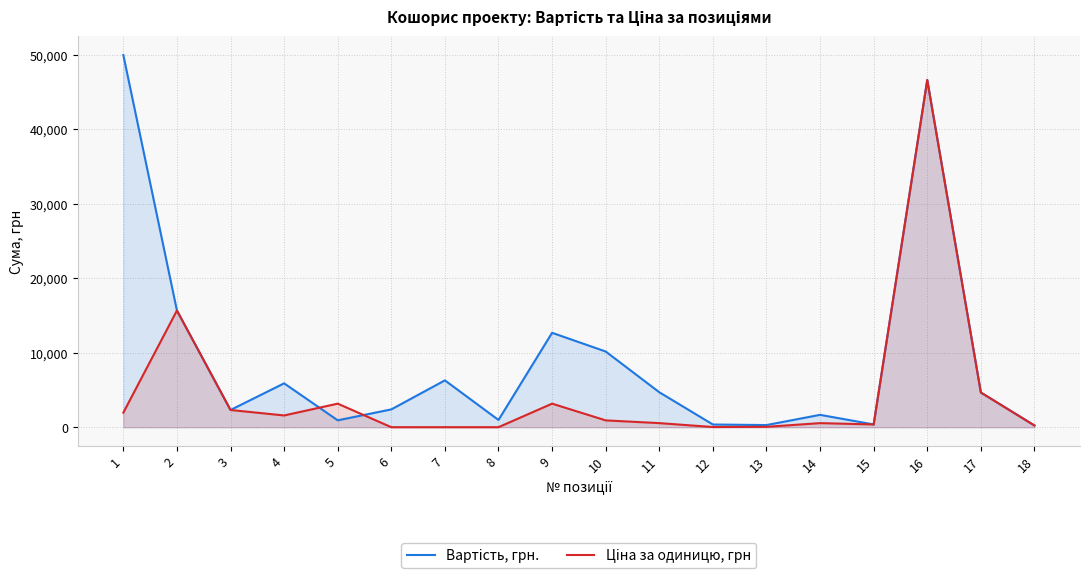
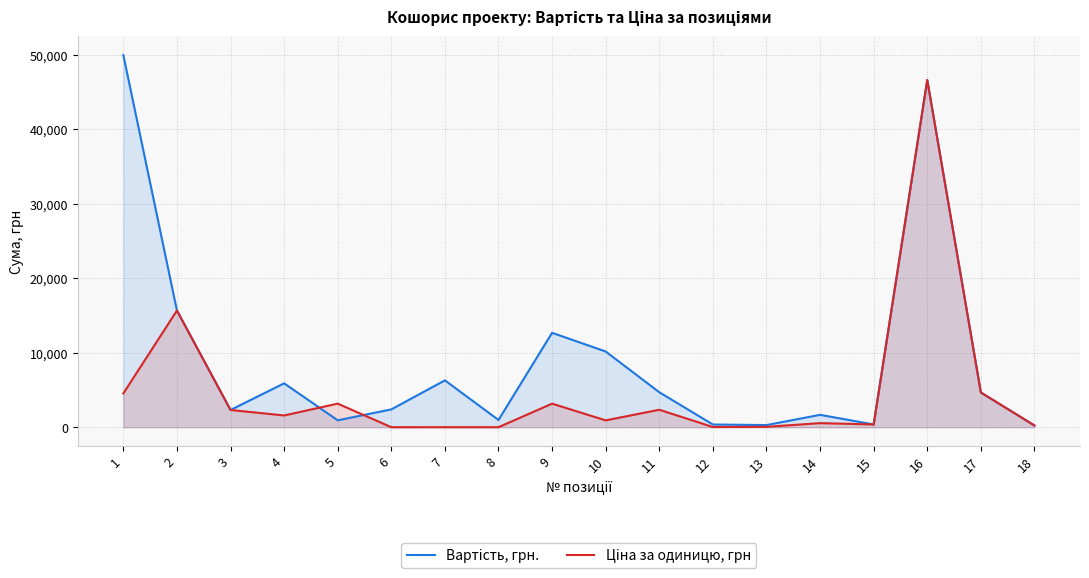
Ціна за одиницю, грн, 1: 2,000 -> 5,000
Ціна за одиницю, грн, 11: 1,000 -> 2,000
